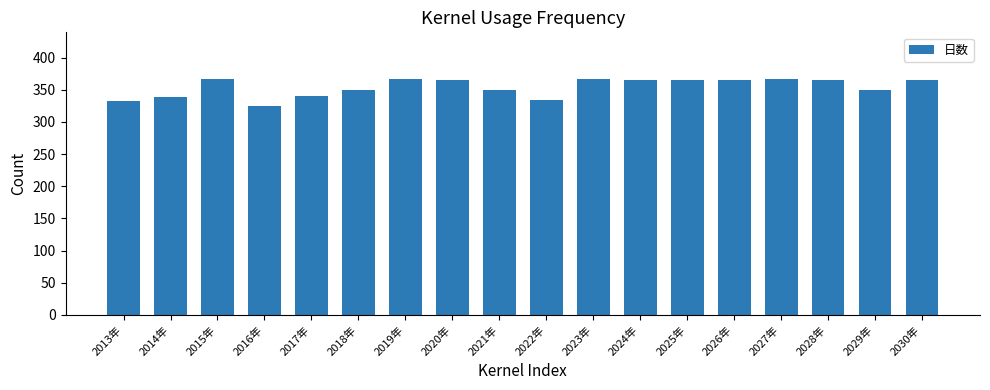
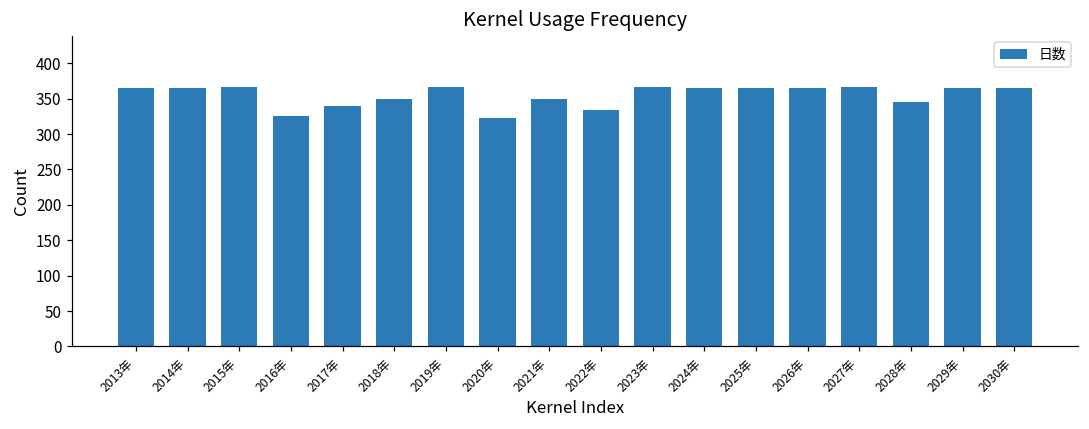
2013年: 330 -> 370
2014年: 340 -> 370
2020年: 370 -> 320
2028年: 370 -> 350
2029年: 350 -> 370
